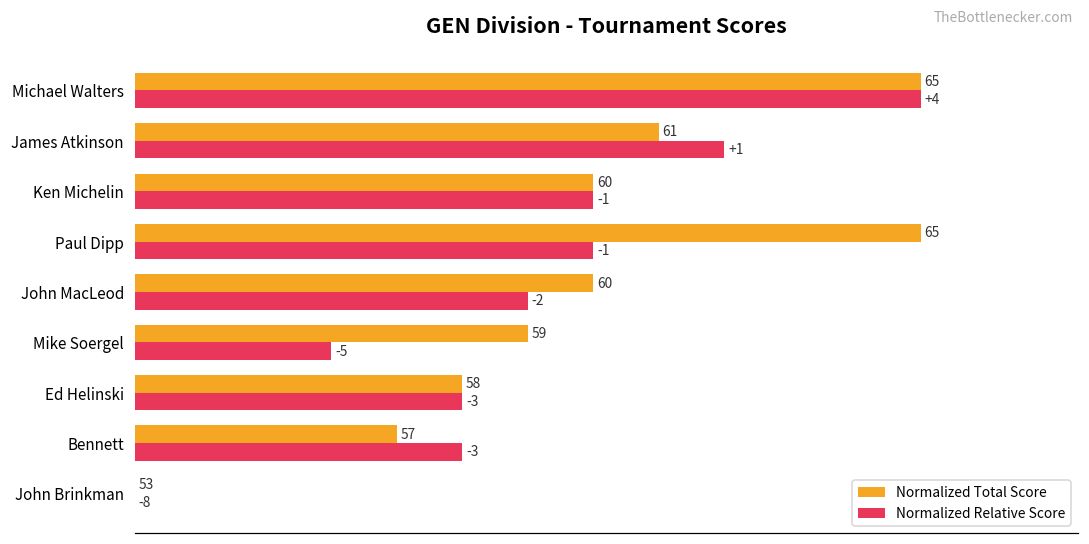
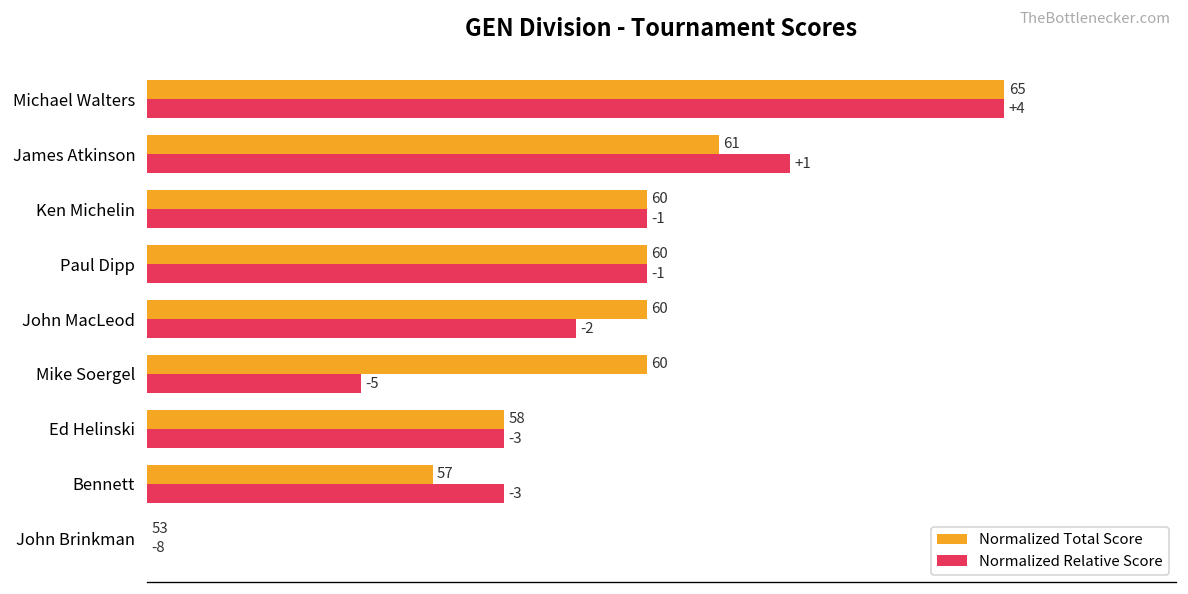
Normalized Total Score, Paul Dipp: 65 -> 60
Normalized Total Score, Mike Soergel: 59 -> 60
